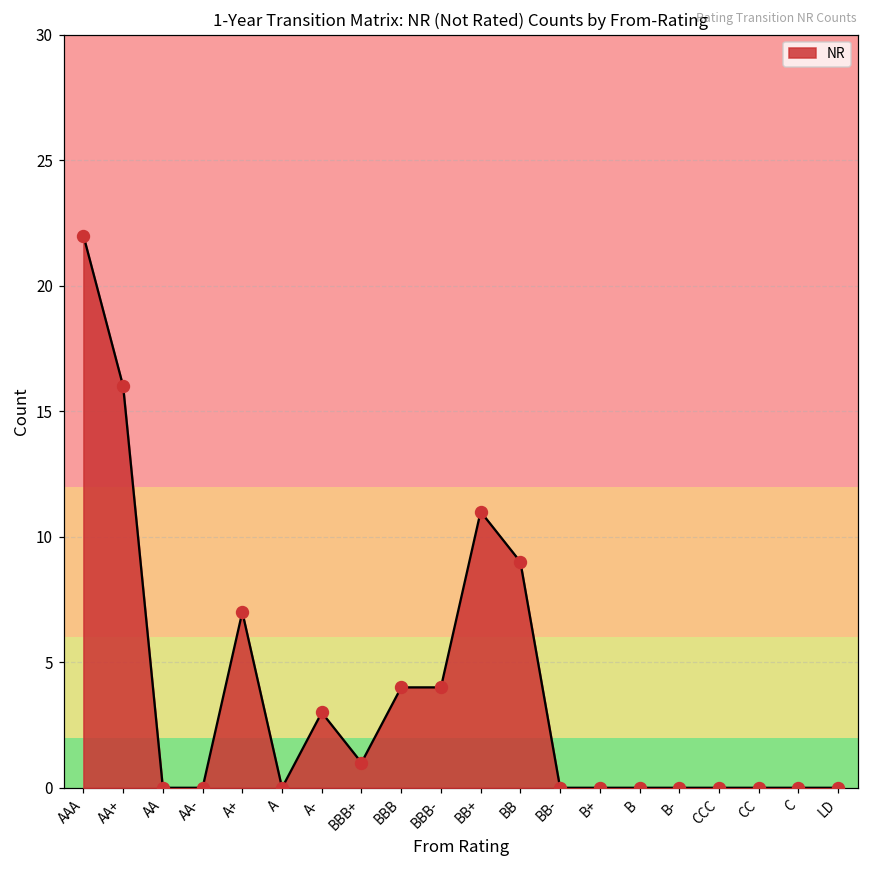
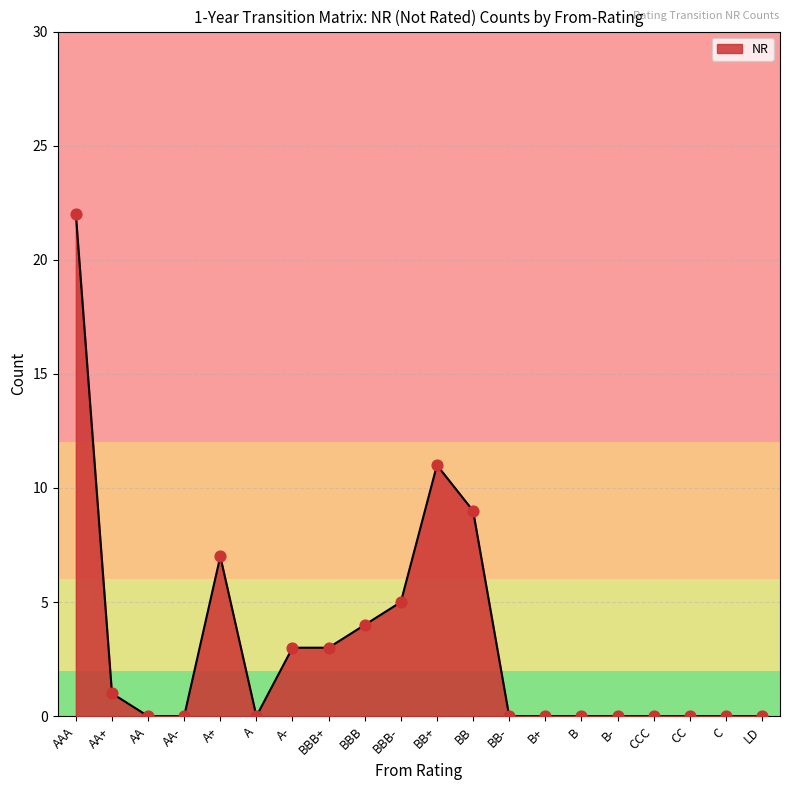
AA+: 16 -> 1
BBB+: 1 -> 3
BBB-: 4 -> 5
